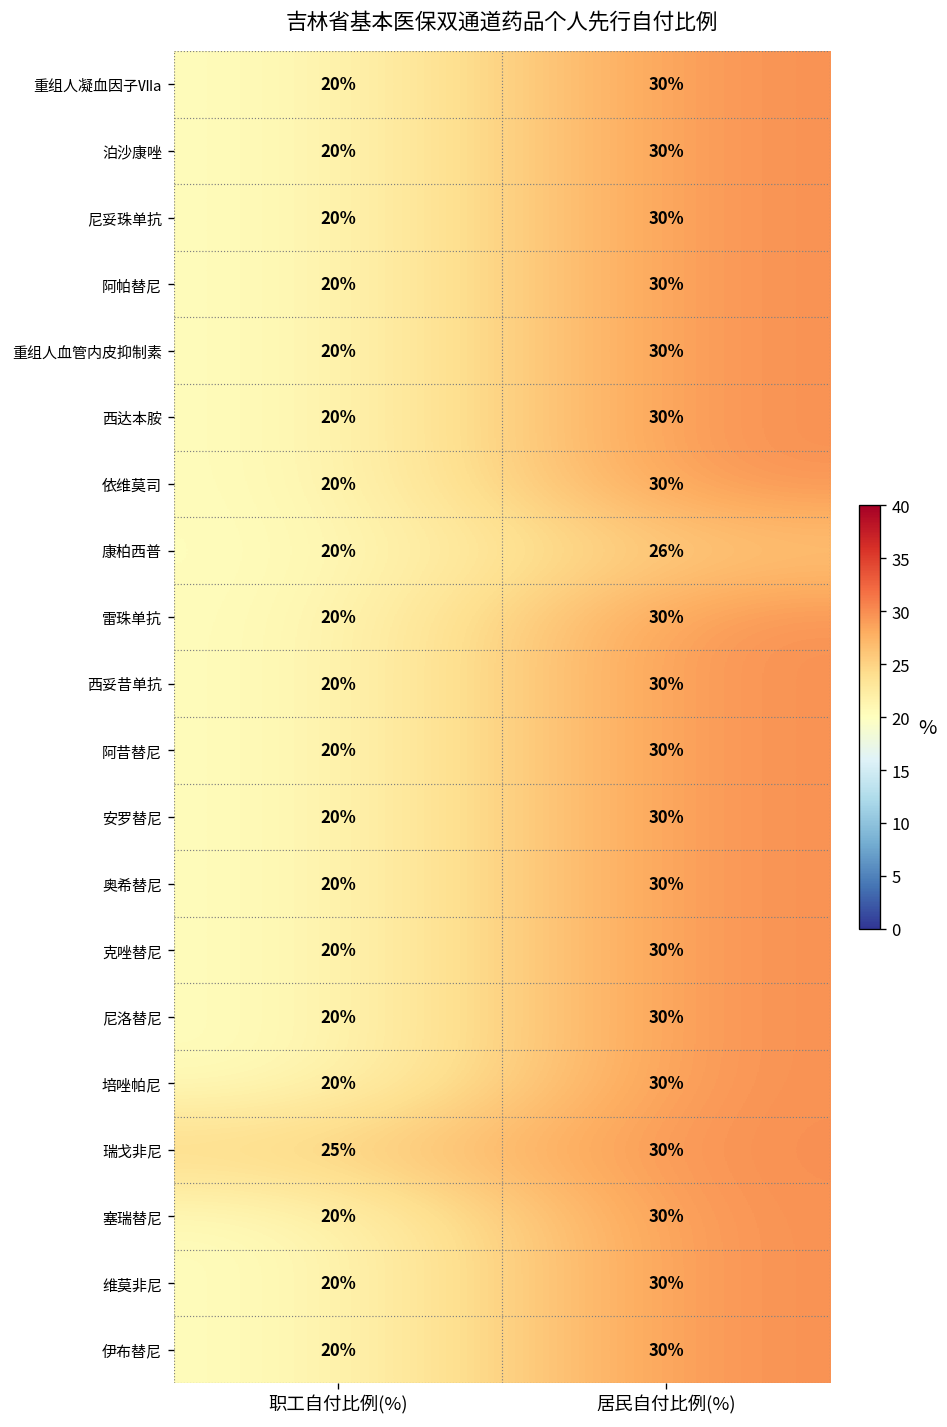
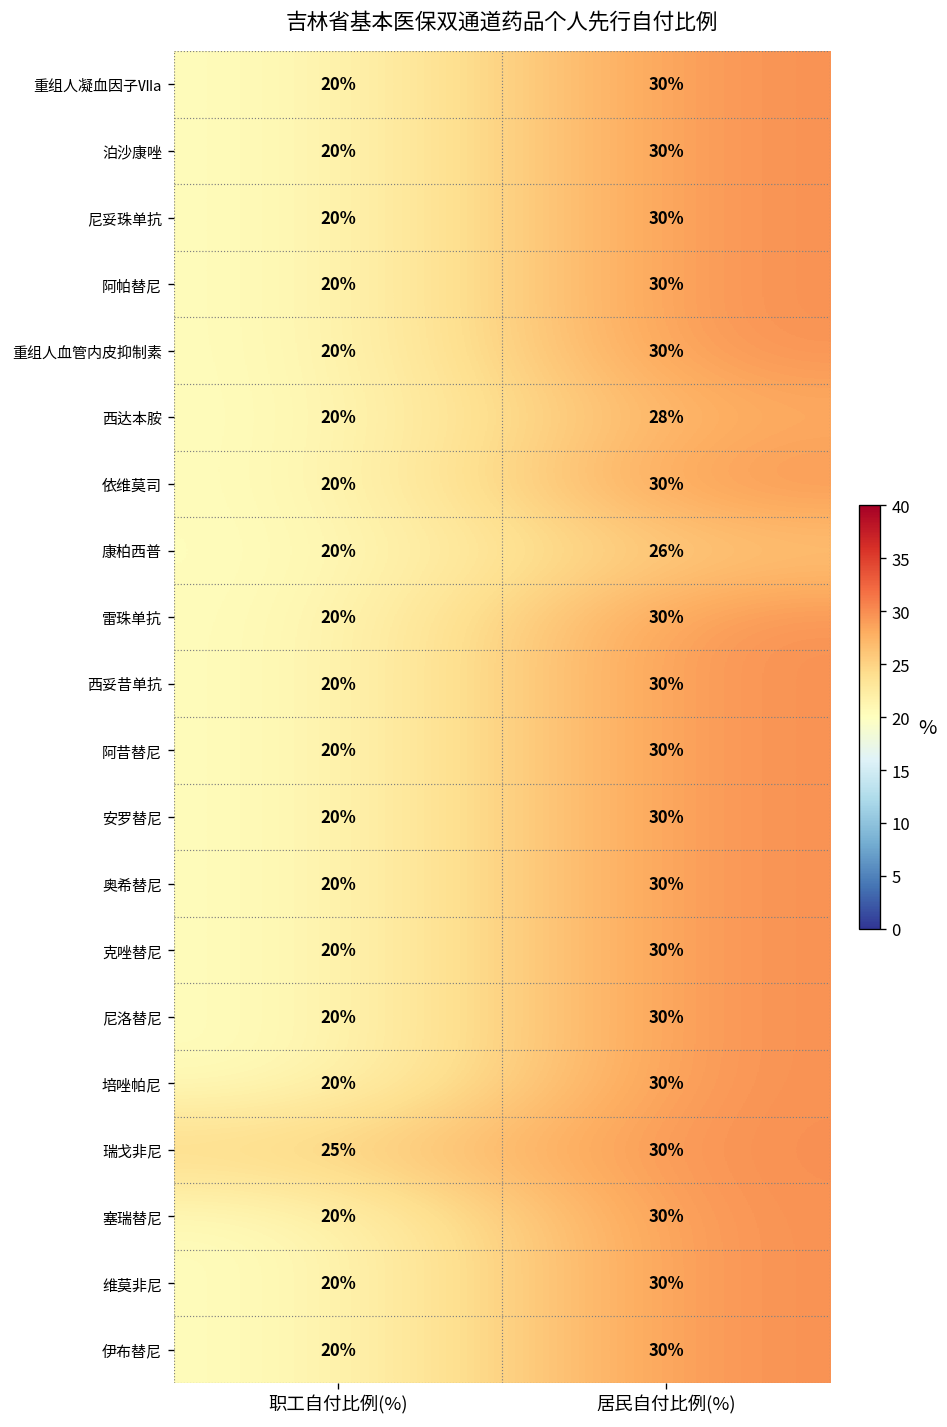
西达本胺, 居民自付比例(%): 30% -> 28%
